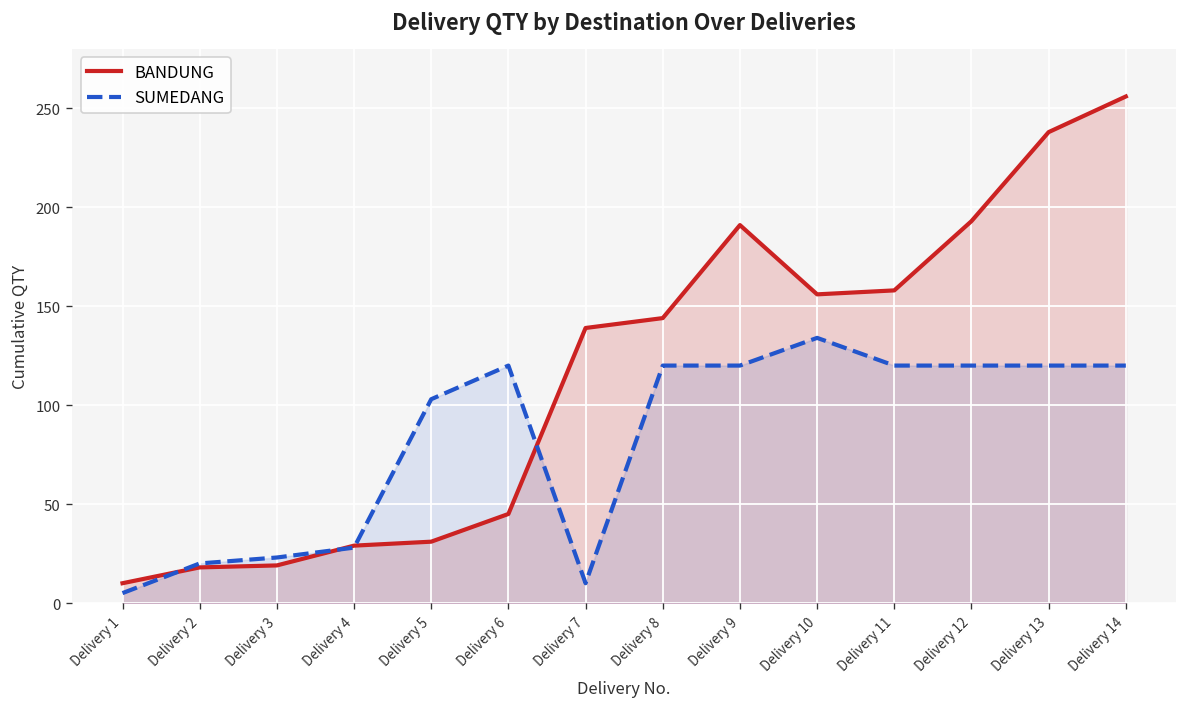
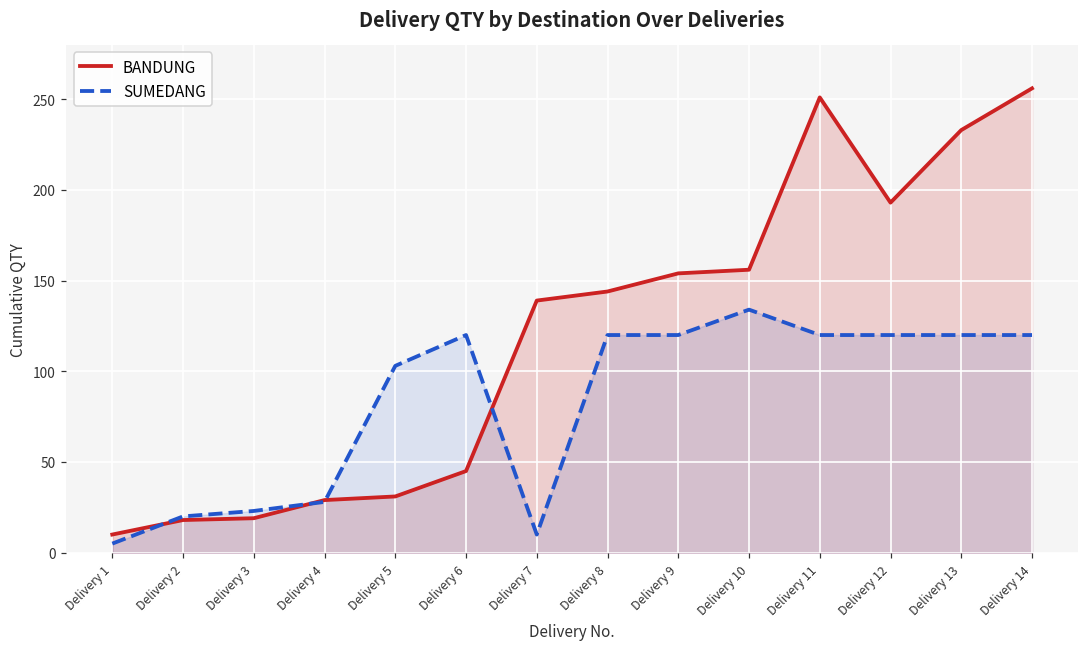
BANDUNG, Delivery 9: 191 -> 154
BANDUNG, Delivery 11: 158 -> 251
BANDUNG, Delivery 13: 238 -> 233
